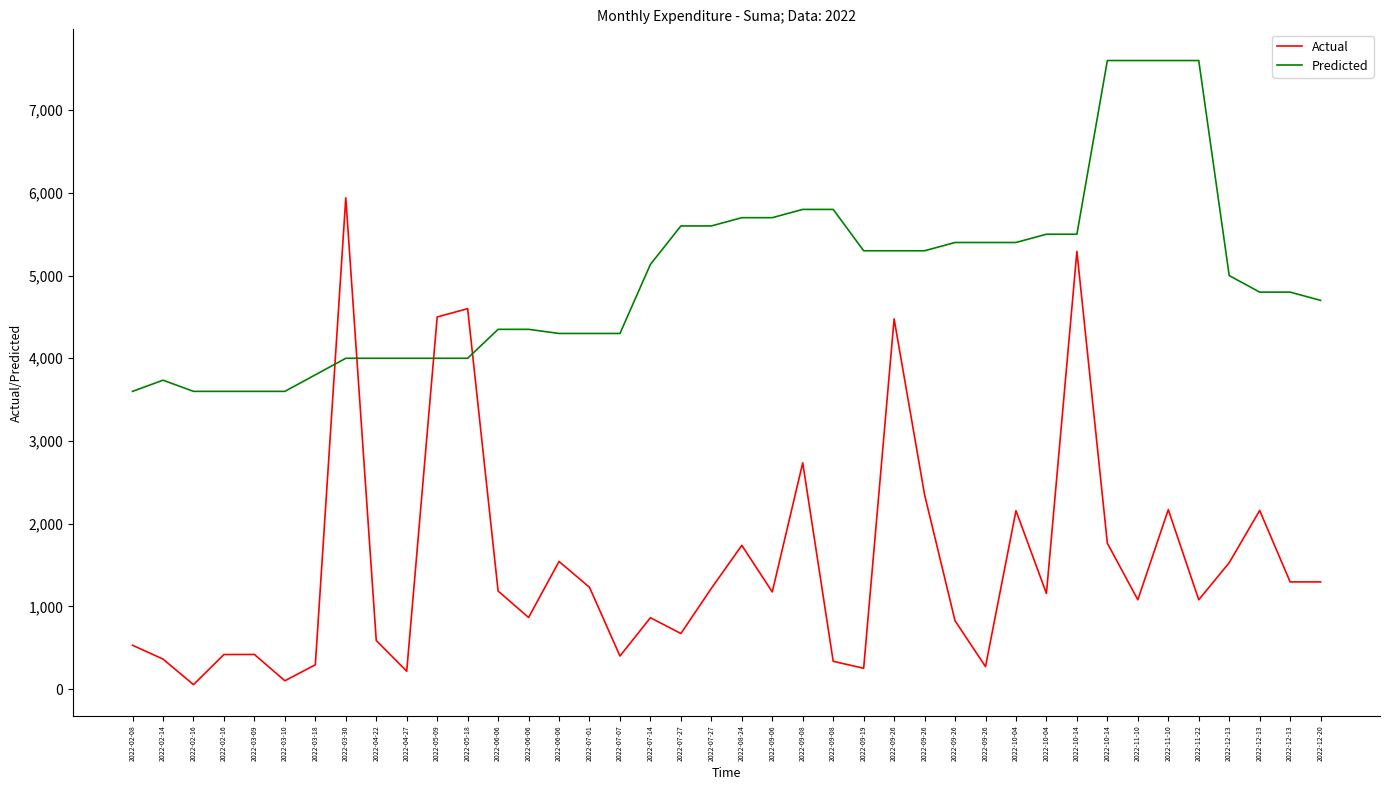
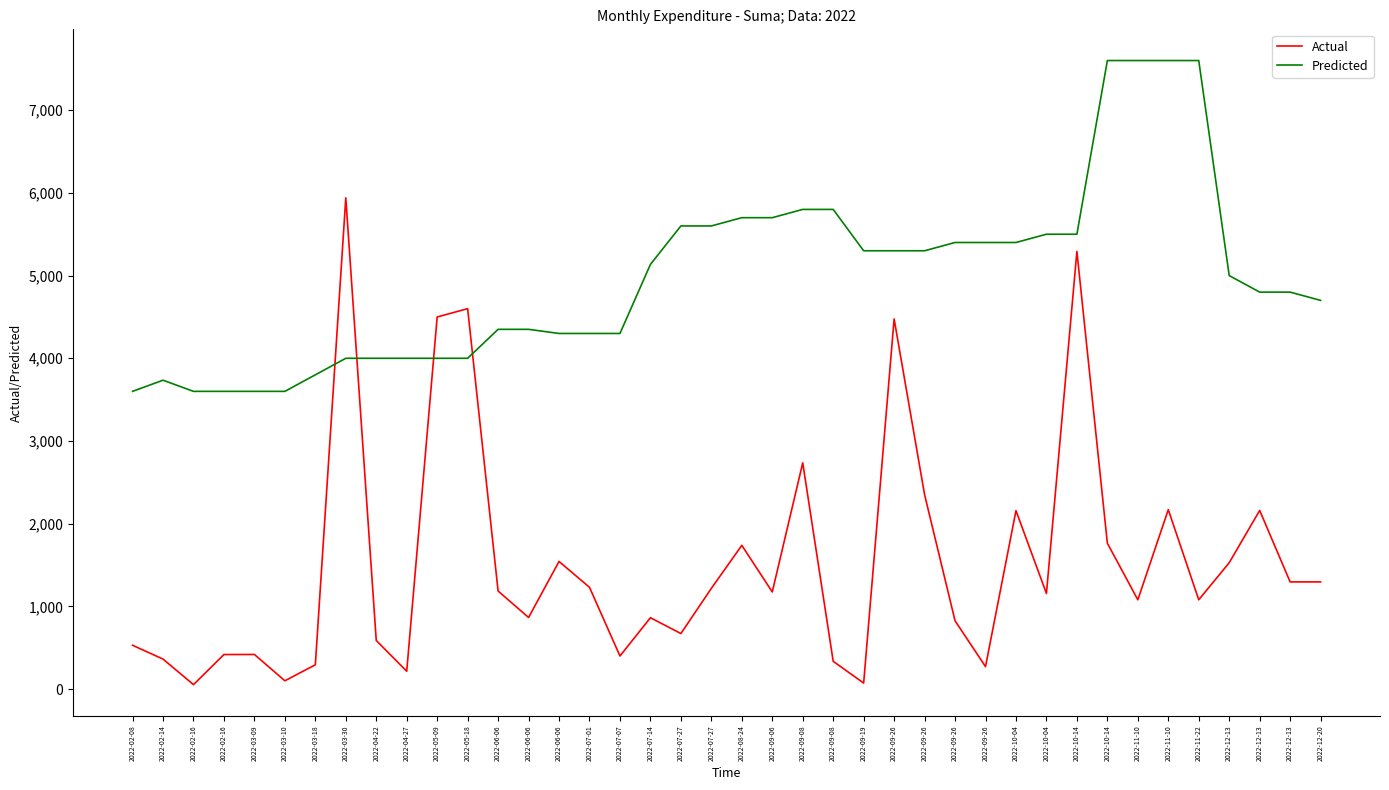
Actual, 2022-09-19: 300 -> 100
